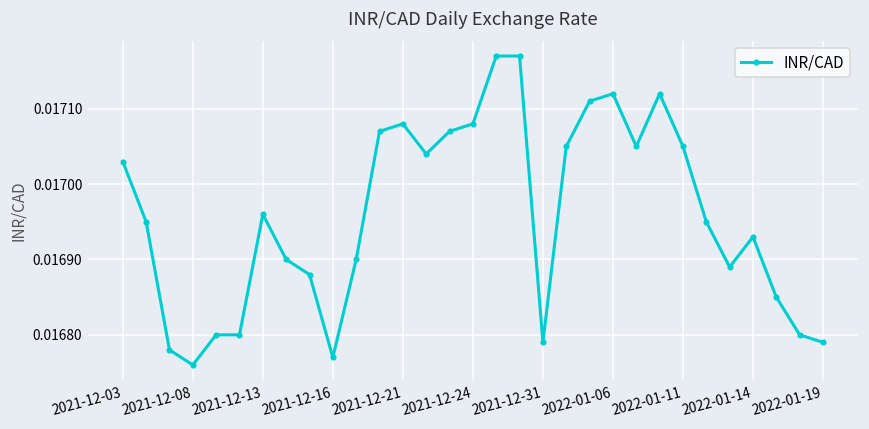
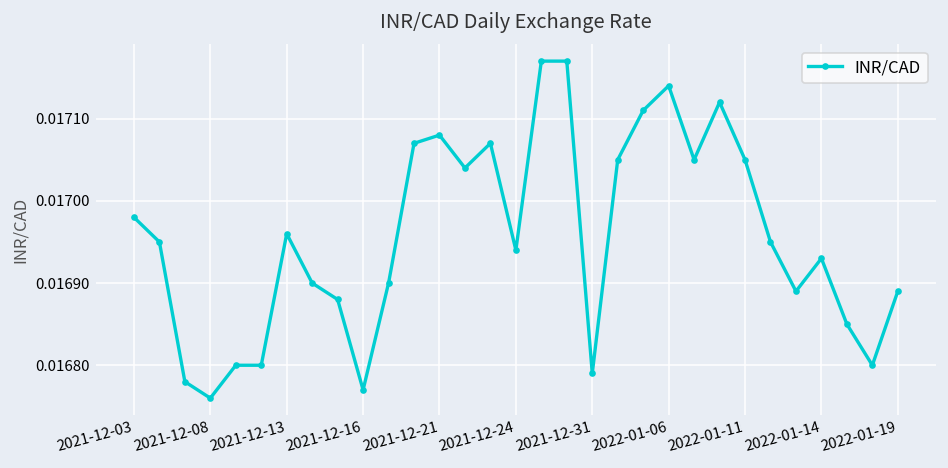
2021-12-03: 0.01703 -> 0.01698
2021-12-24: 0.01708 -> 0.01694
2022-01-06: 0.01712 -> 0.01714
2022-01-19: 0.01679 -> 0.01689
